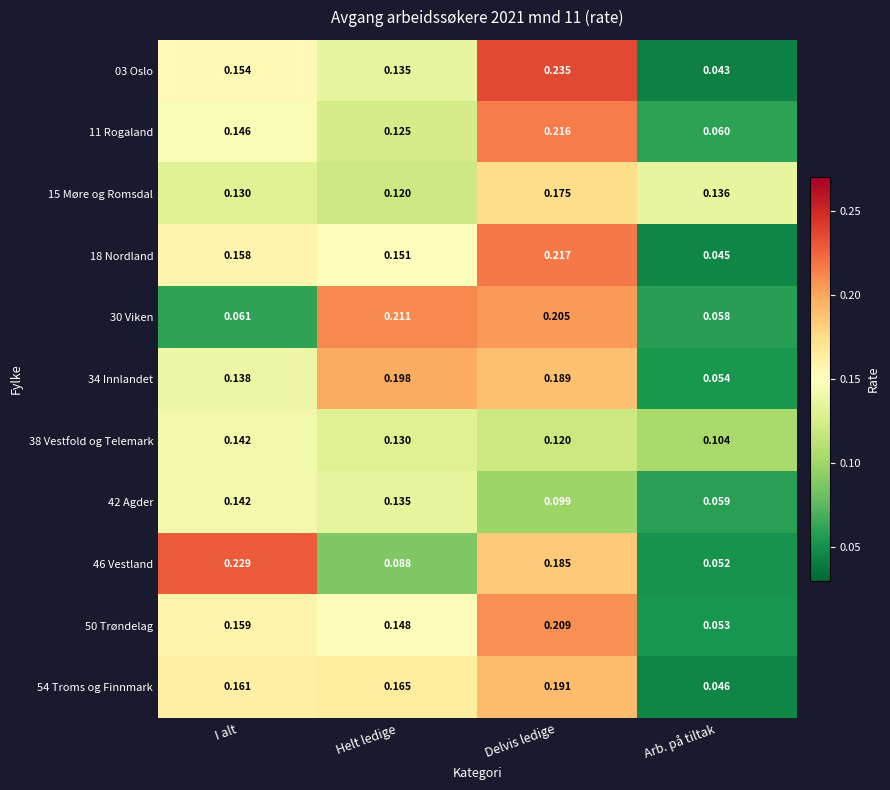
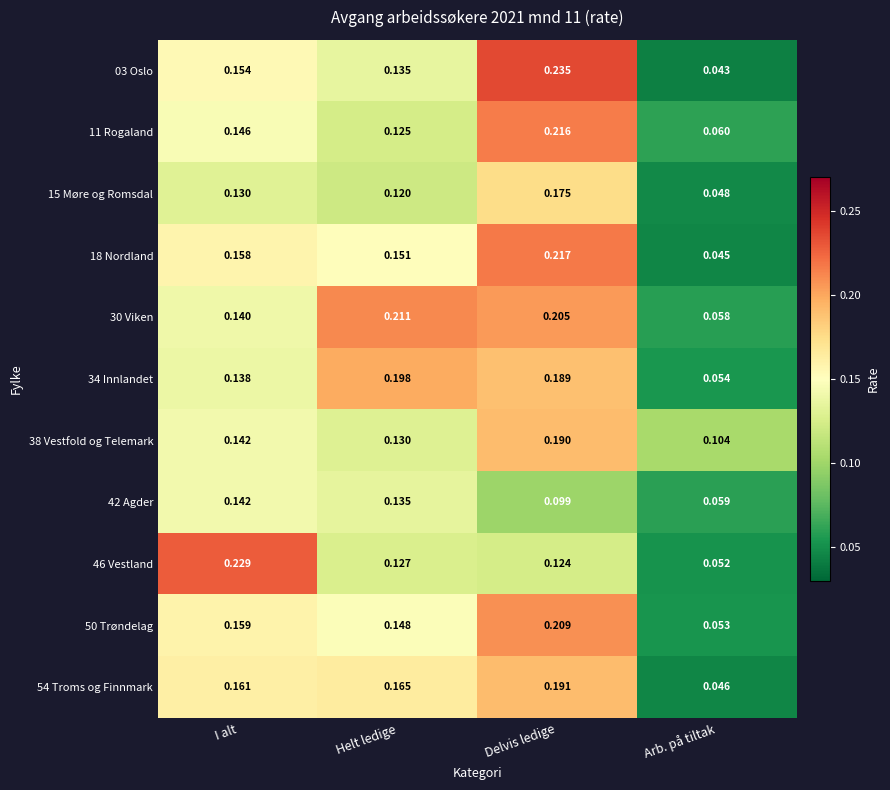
15 Møre og Romsdal, Arb. på tiltak: 0.136 -> 0.048
30 Viken, I alt: 0.061 -> 0.140
38 Vestfold og Telemark, Delvis ledige: 0.120 -> 0.190
46 Vestland, Helt ledige: 0.088 -> 0.127
46 Vestland, Delvis ledige: 0.185 -> 0.124
